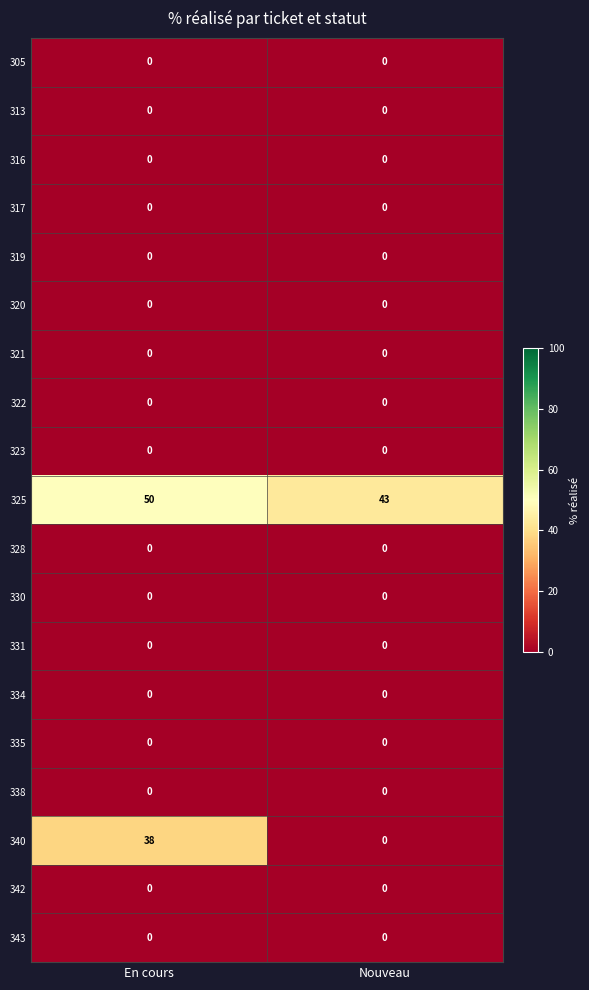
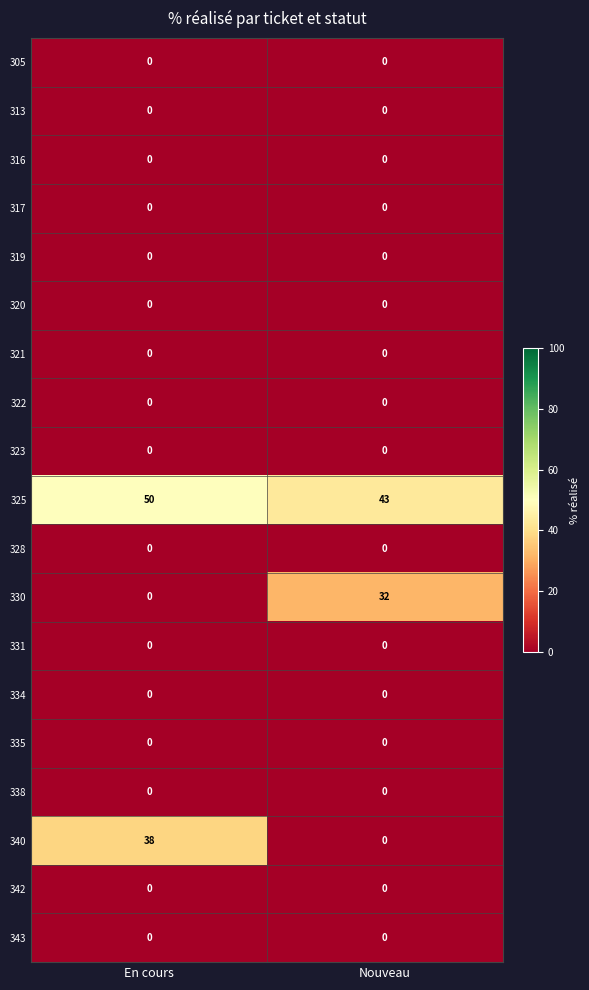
330, Nouveau: 0 -> 32
